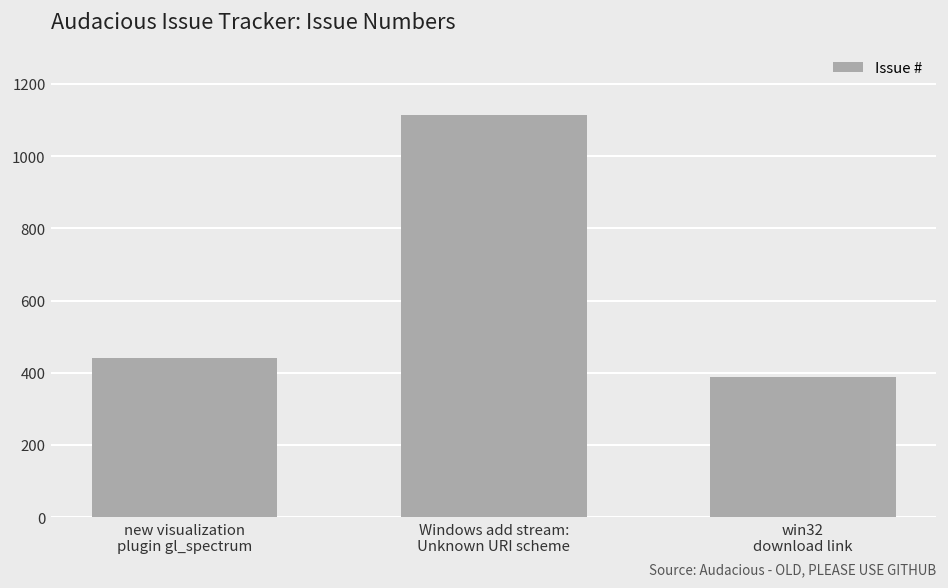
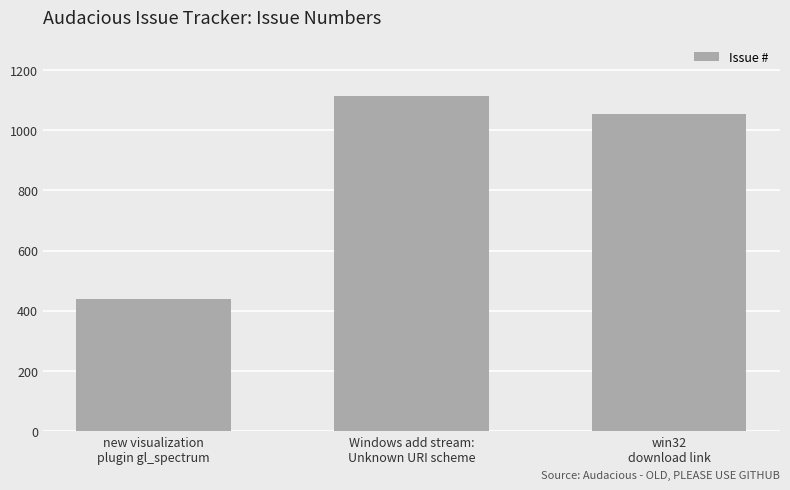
win32 download link: 390 -> 1050
